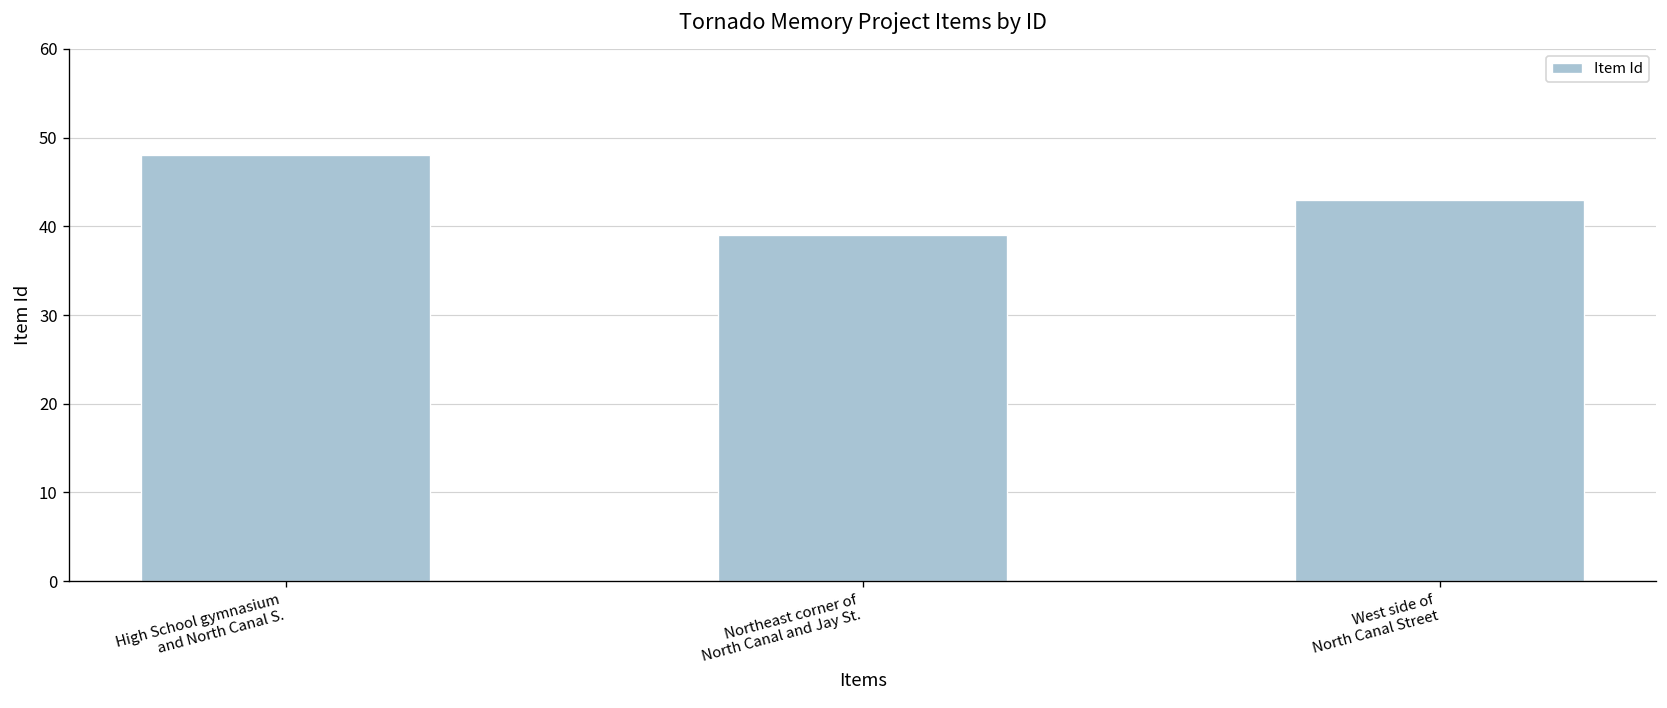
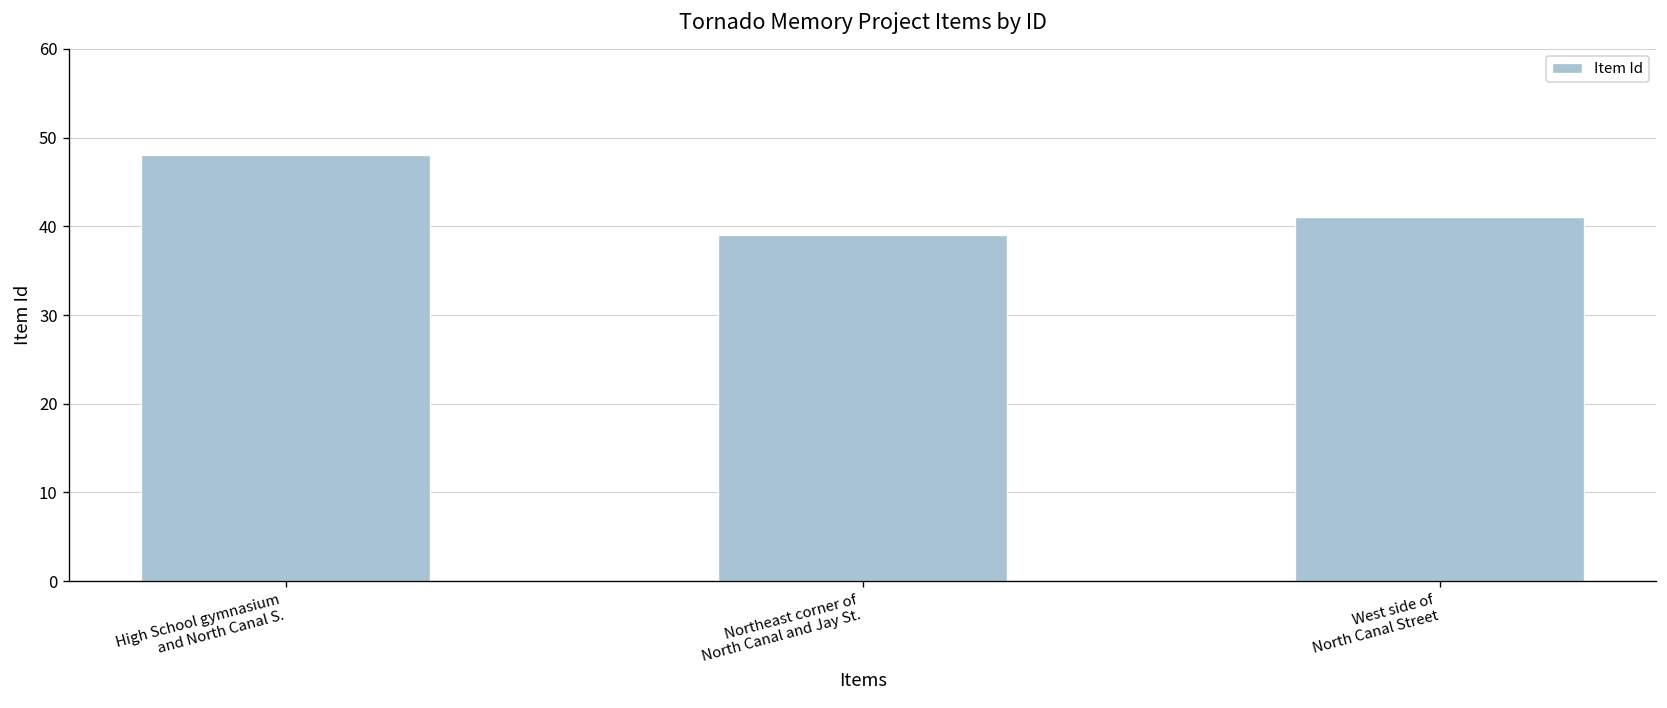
West side of North Canal Street: 43 -> 41
